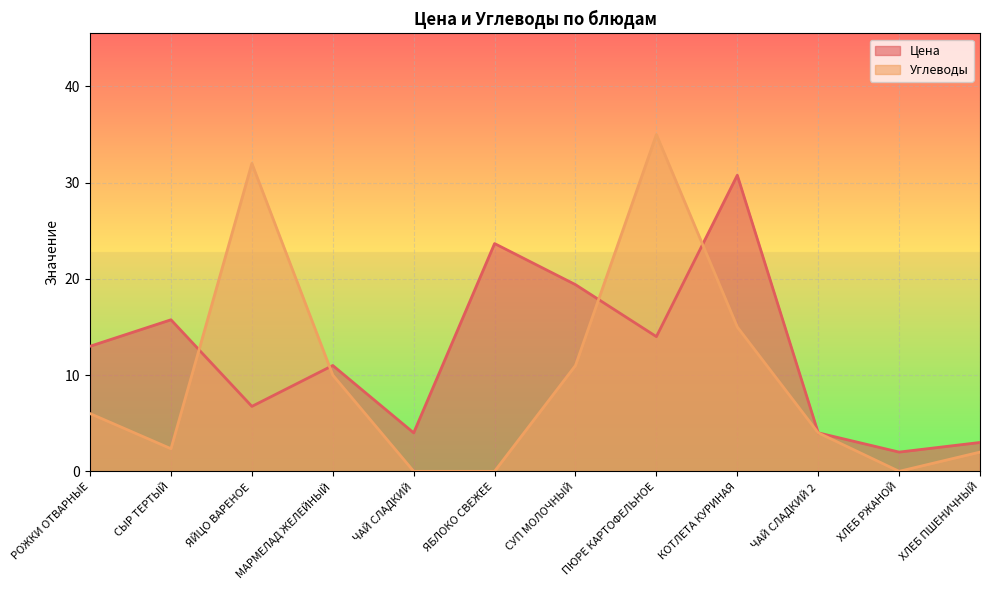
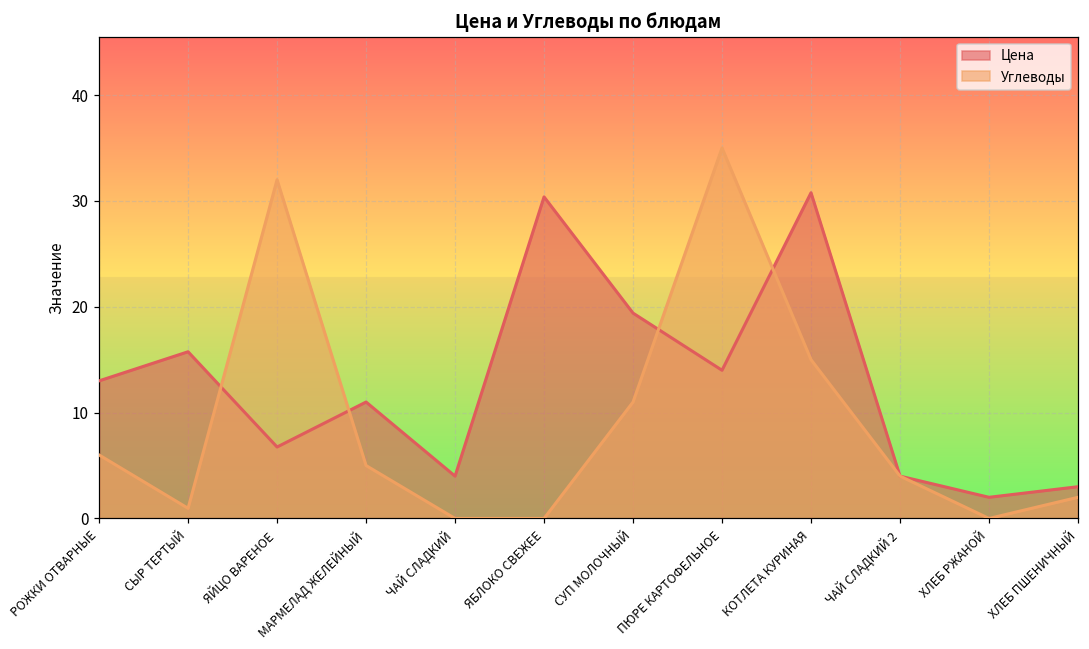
Углеводы, СЫР ТЕРТЫЙ: 2 -> 1
Углеводы, МАРМЕЛАД ЖЕЛЕЙНЫЙ: 10 -> 5
Цена, ЯБЛОКО СВЕЖЕЕ: 24 -> 30
